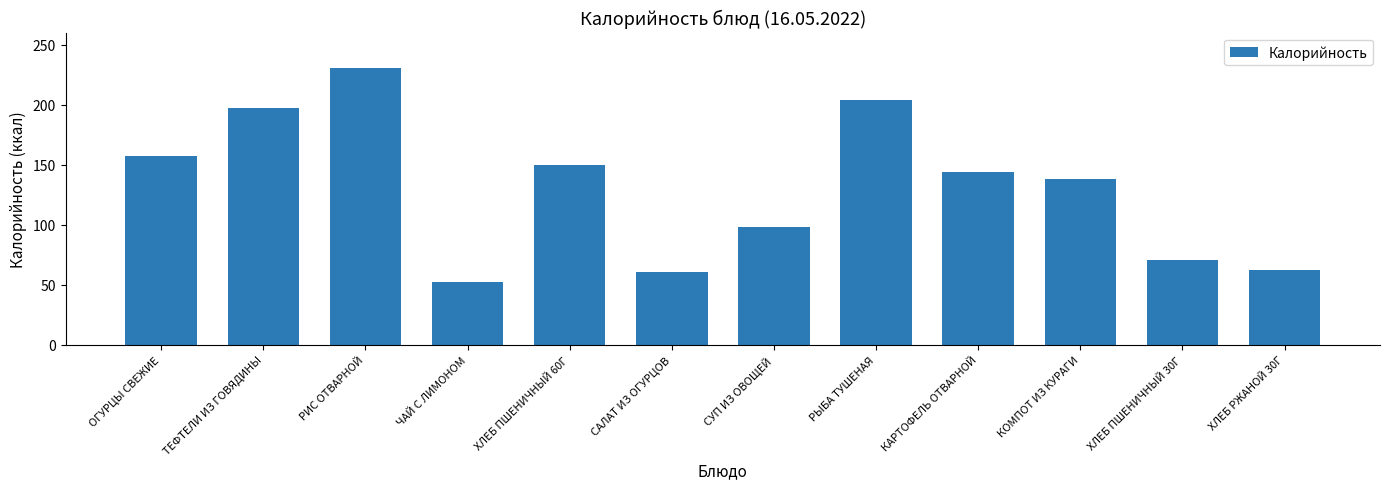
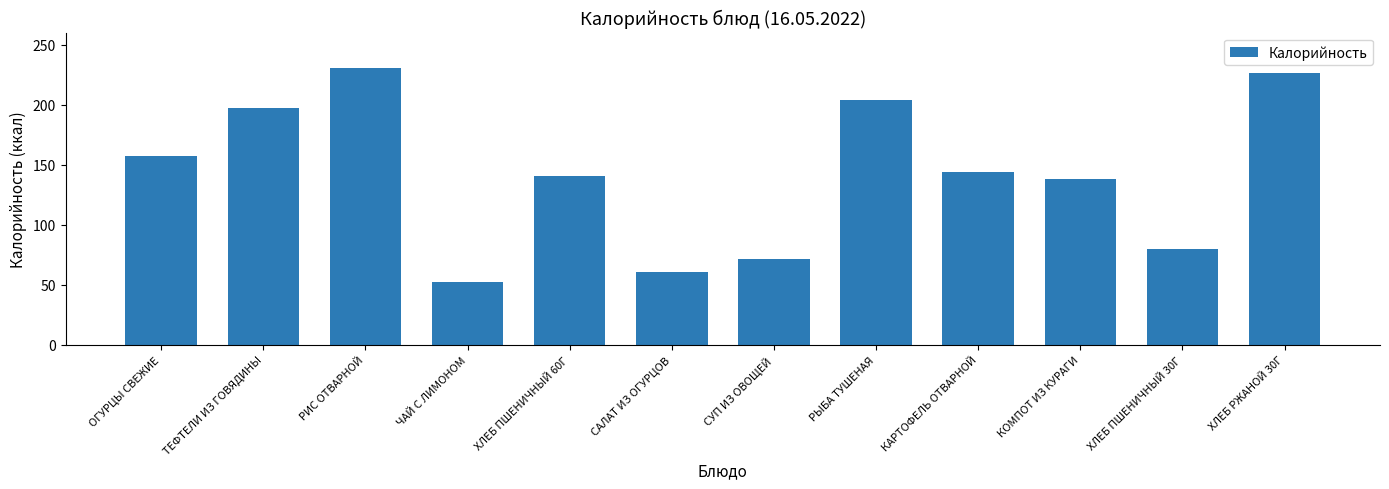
ХЛЕБ ПШЕНИЧНЫЙ 60Г: 150 -> 141
СУП ИЗ ОВОЩЕЙ: 98 -> 72
ХЛЕБ ПШЕНИЧНЫЙ 30Г: 70 -> 80
ХЛЕБ РЖАНОЙ 30Г: 62 -> 226
